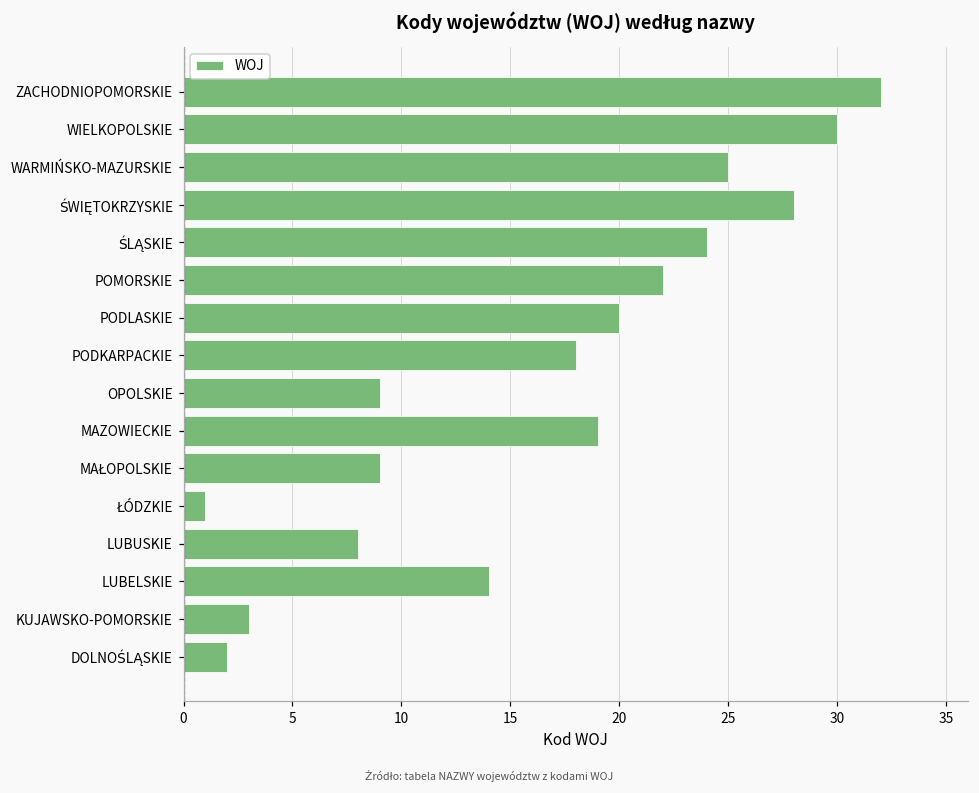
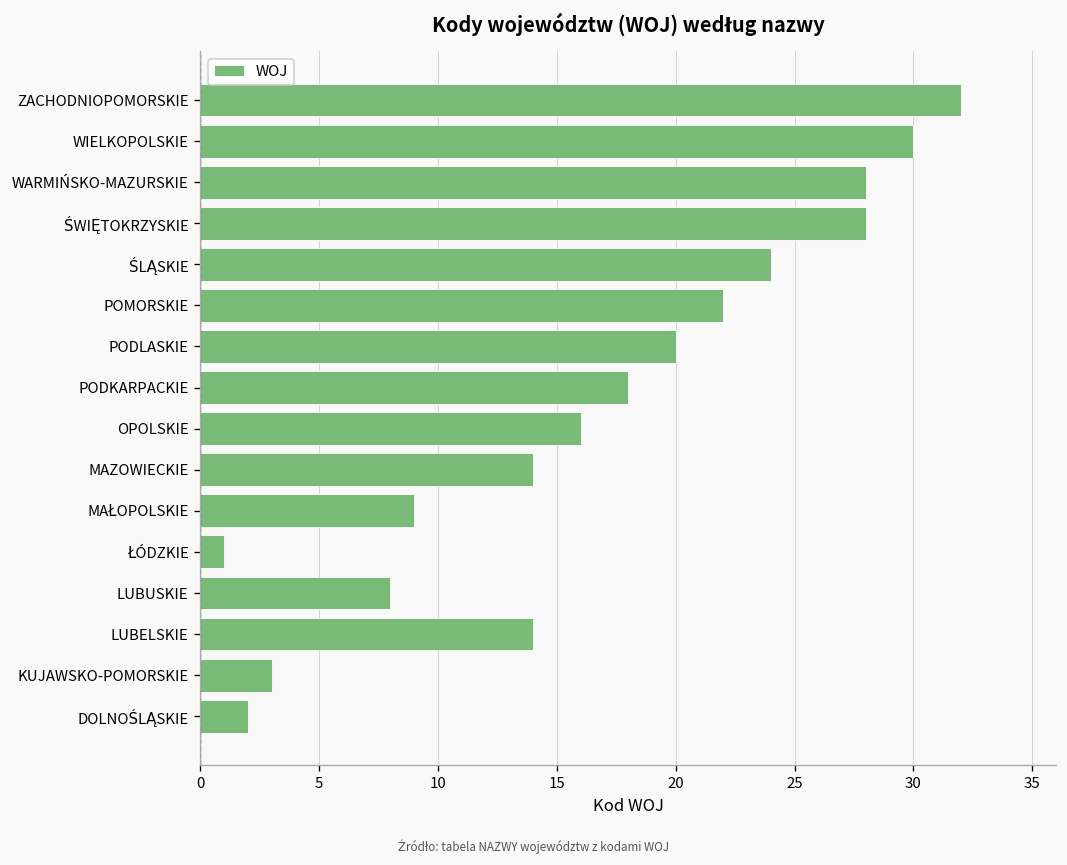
WARMIŃSKO-MAZURSKIE: 25 -> 28
OPOLSKIE: 9 -> 16
MAZOWIECKIE: 19 -> 14
